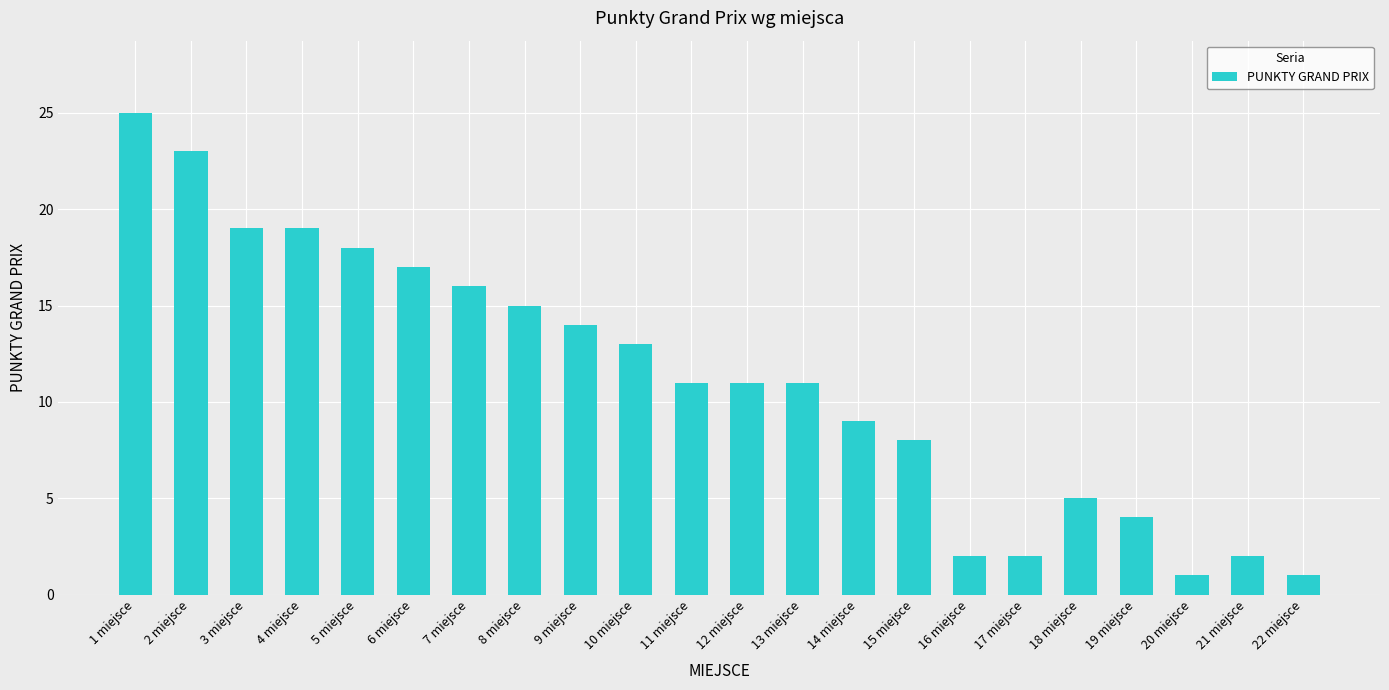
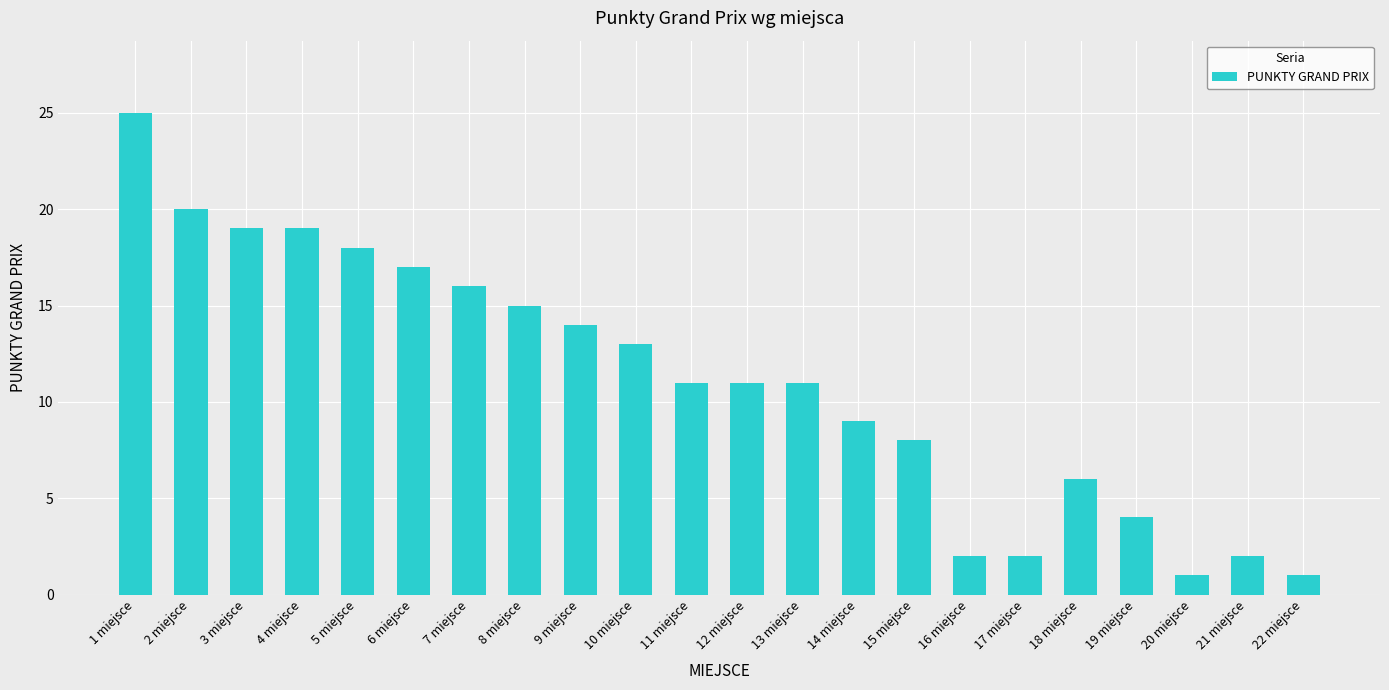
2 miejsce: 23 -> 20
18 miejsce: 5 -> 6
